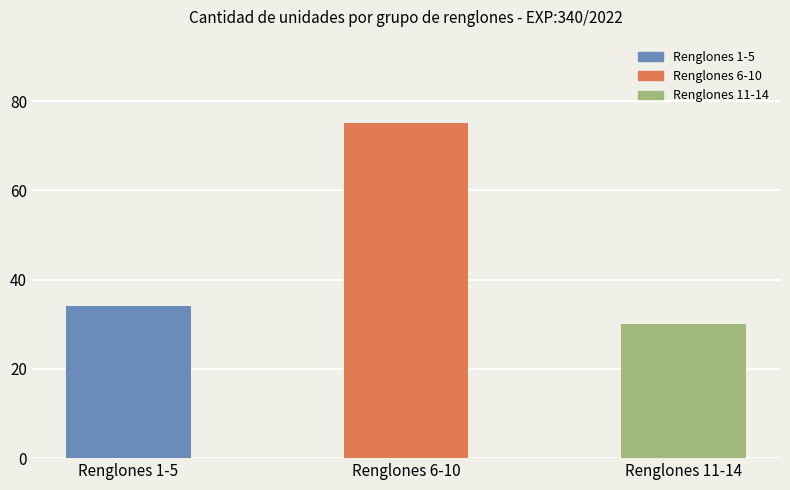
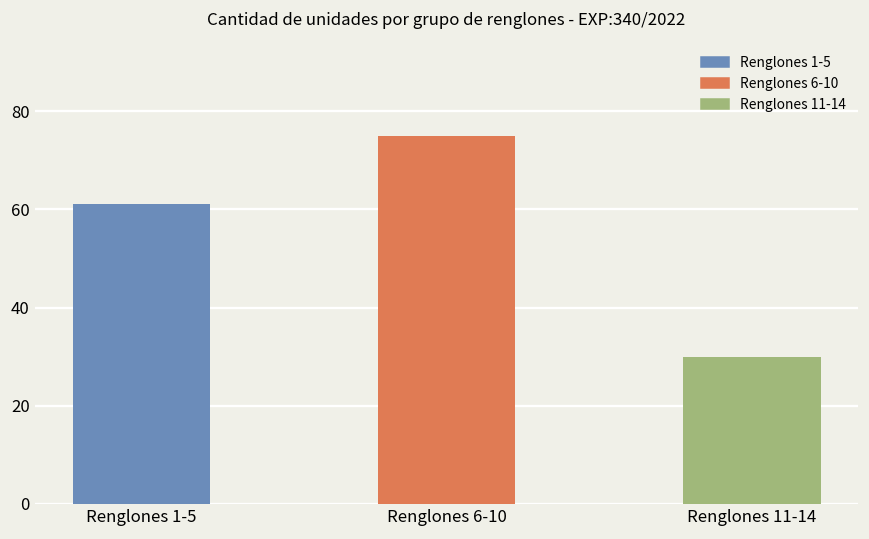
Renglones 1-5: 34 -> 61
